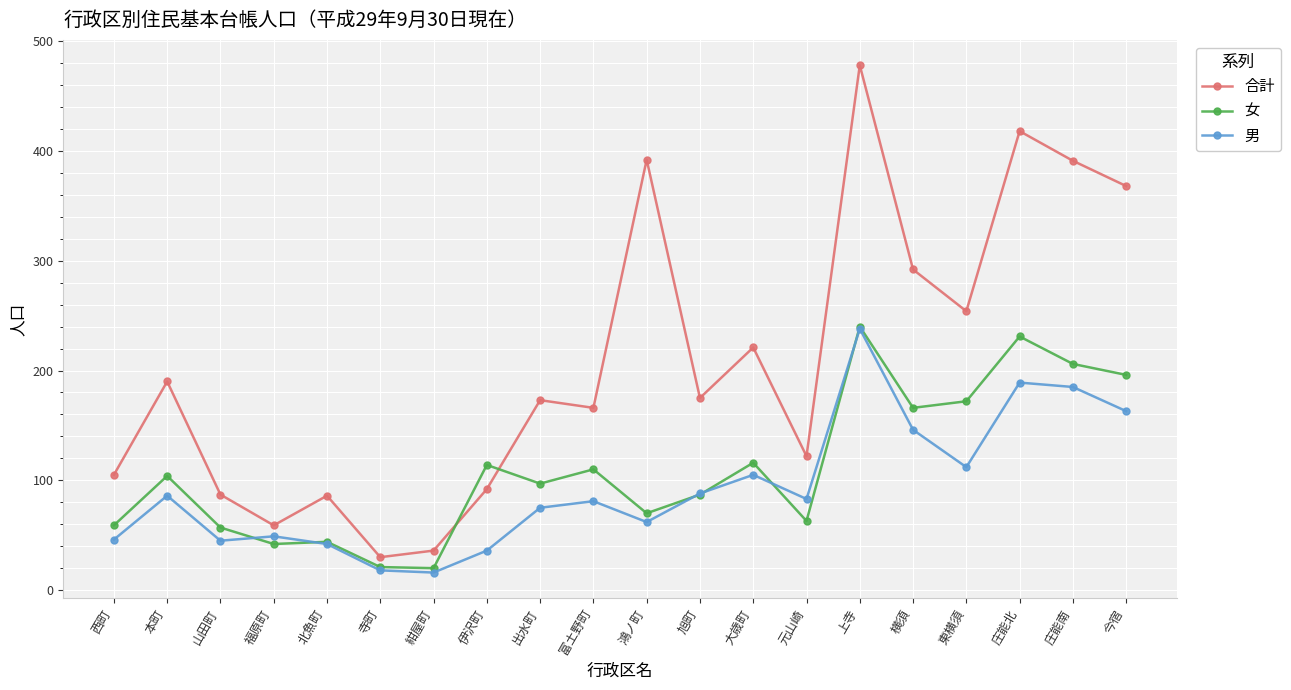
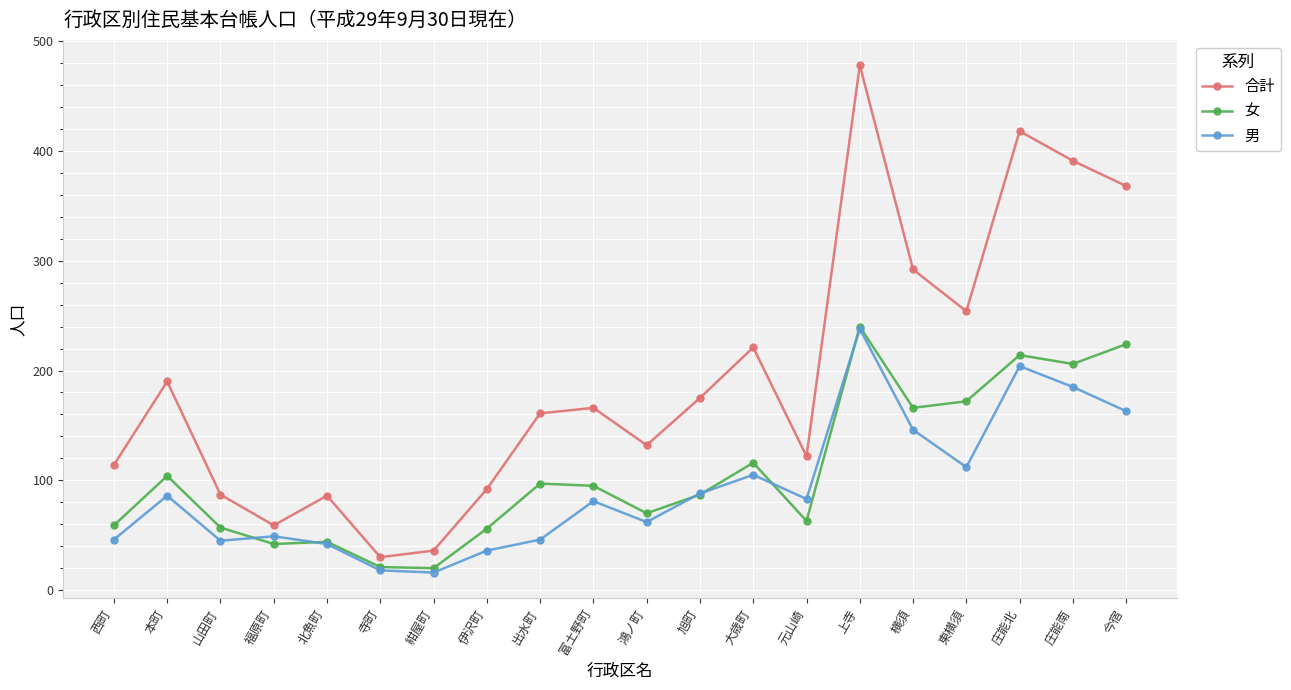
合計, 西町: 105 -> 114
女, 伊沢町: 114 -> 56
合計, 出水町: 173 -> 161
男, 出水町: 75 -> 46
女, 富土野町: 110 -> 95
合計, 鴻ノ町: 392 -> 132
女, 庄能北: 231 -> 214
男, 庄能北: 189 -> 204
女, 今宿: 196 -> 224
